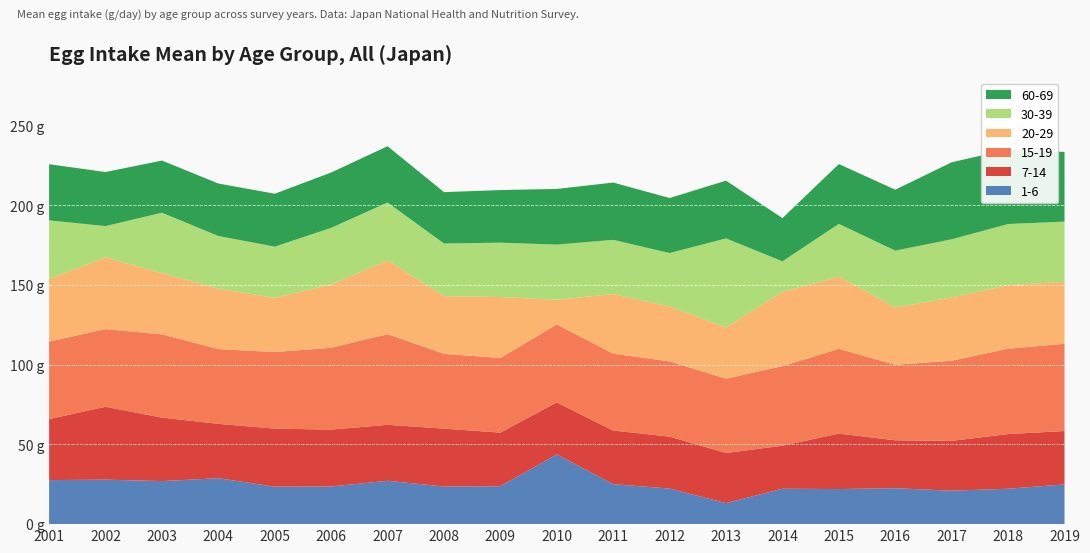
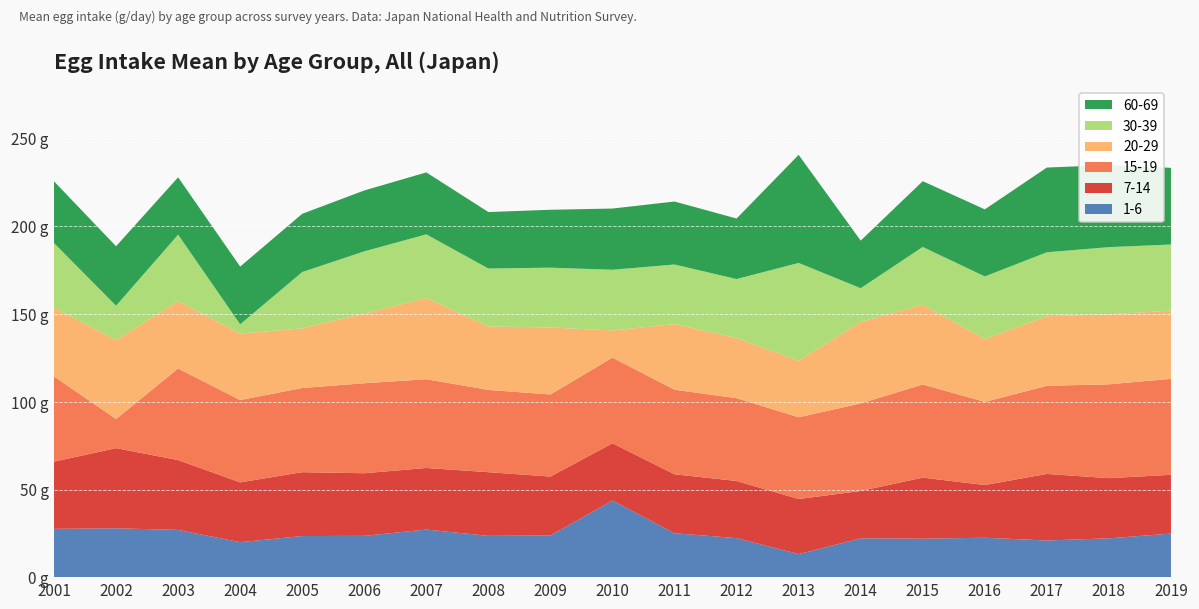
15-19, 2002: 49 g -> 17 g
1-6, 2004: 29 g -> 20 g
30-39, 2004: 33 g -> 5 g
15-19, 2007: 57 g -> 51 g
60-69, 2013: 36 g -> 62 g
7-14, 2017: 31 g -> 38 g
